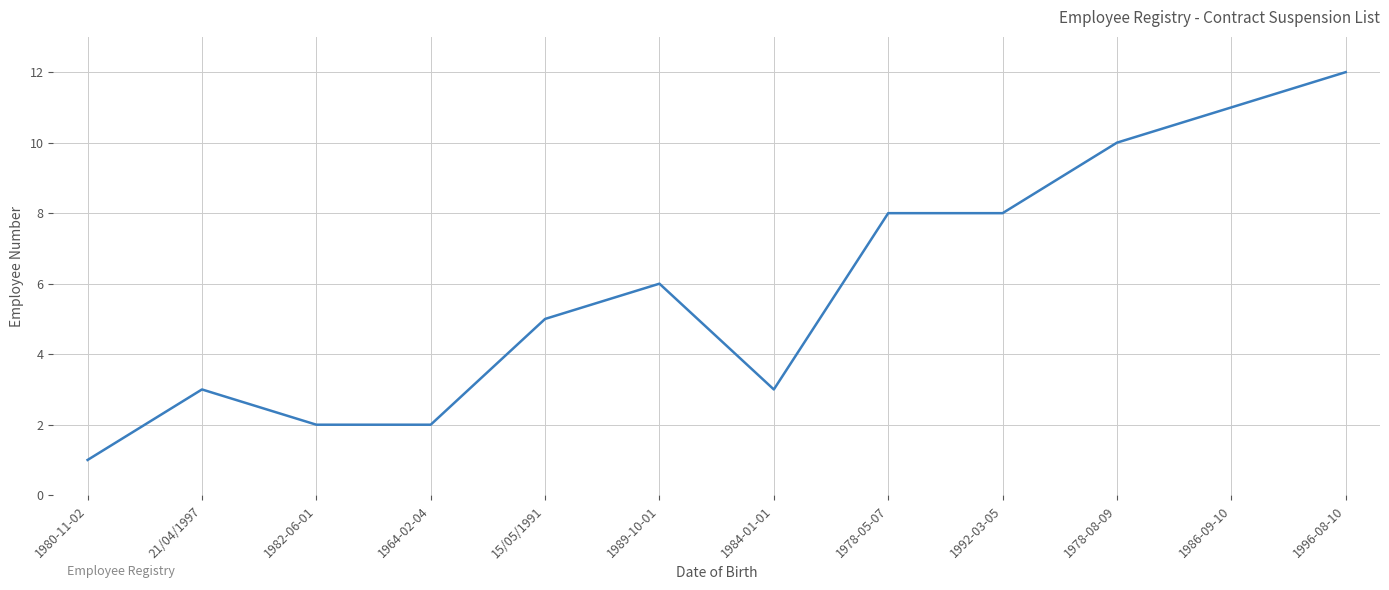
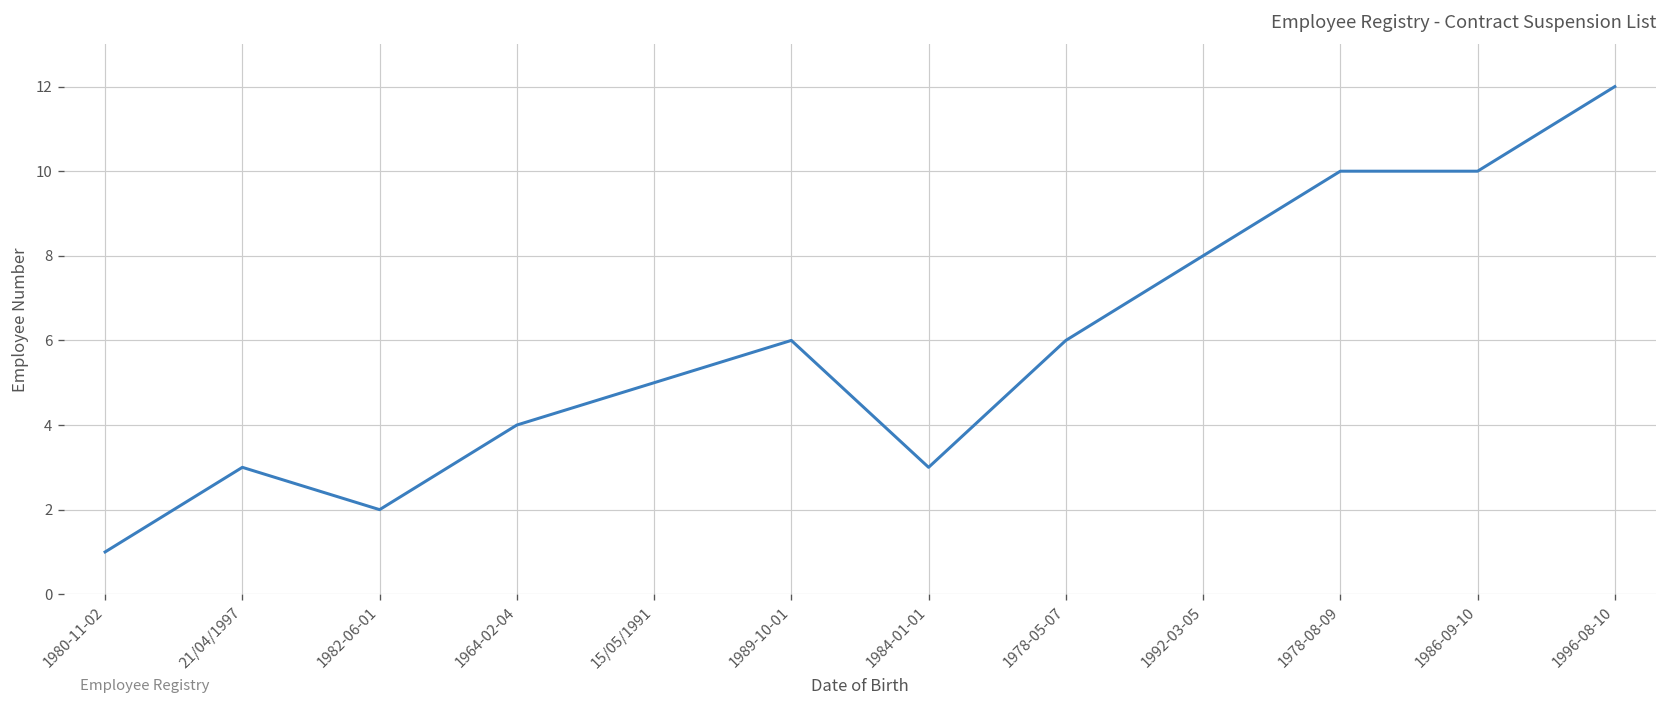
1964-02-04: 2 -> 4
1978-05-07: 8 -> 6
1986-09-10: 11 -> 10
